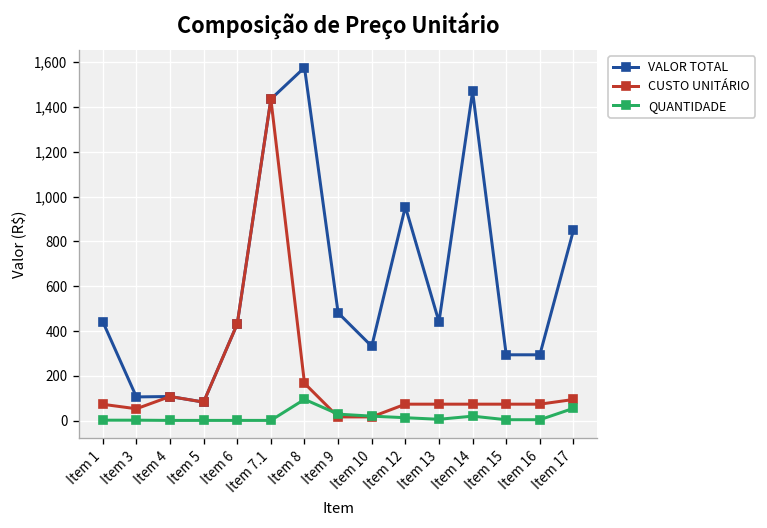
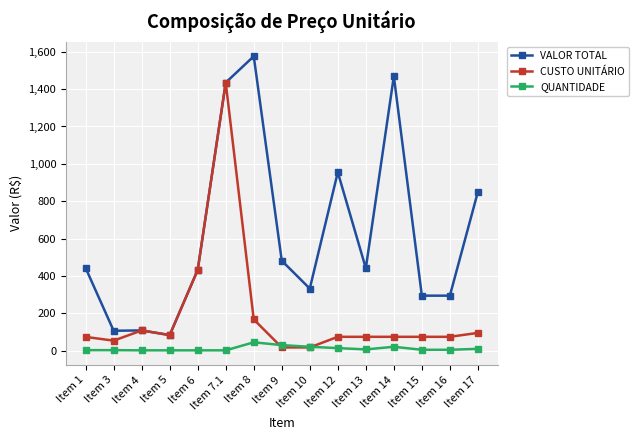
QUANTIDADE, Item 8: 100 -> 40
QUANTIDADE, Item 17: 60 -> 10
